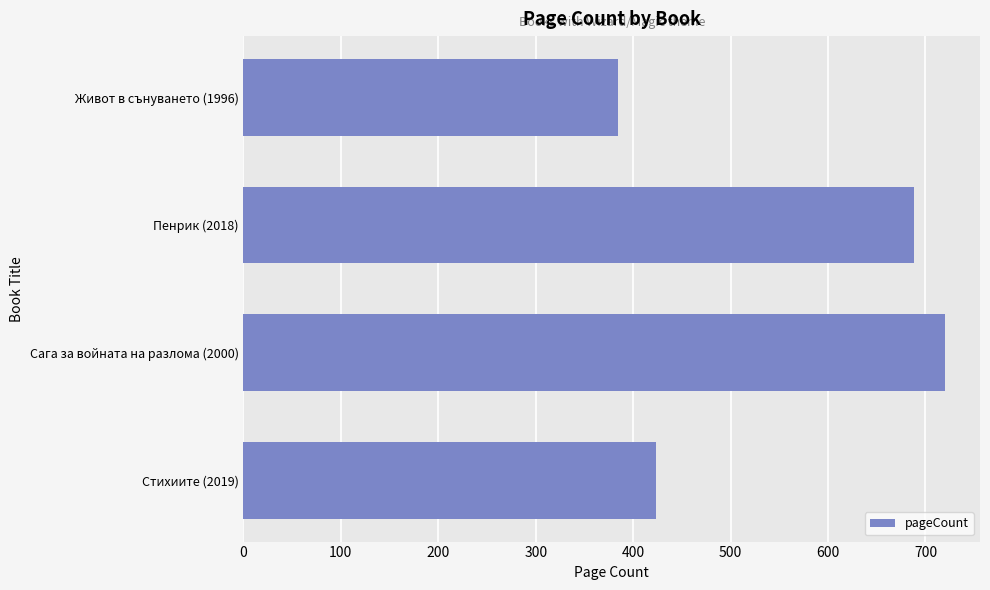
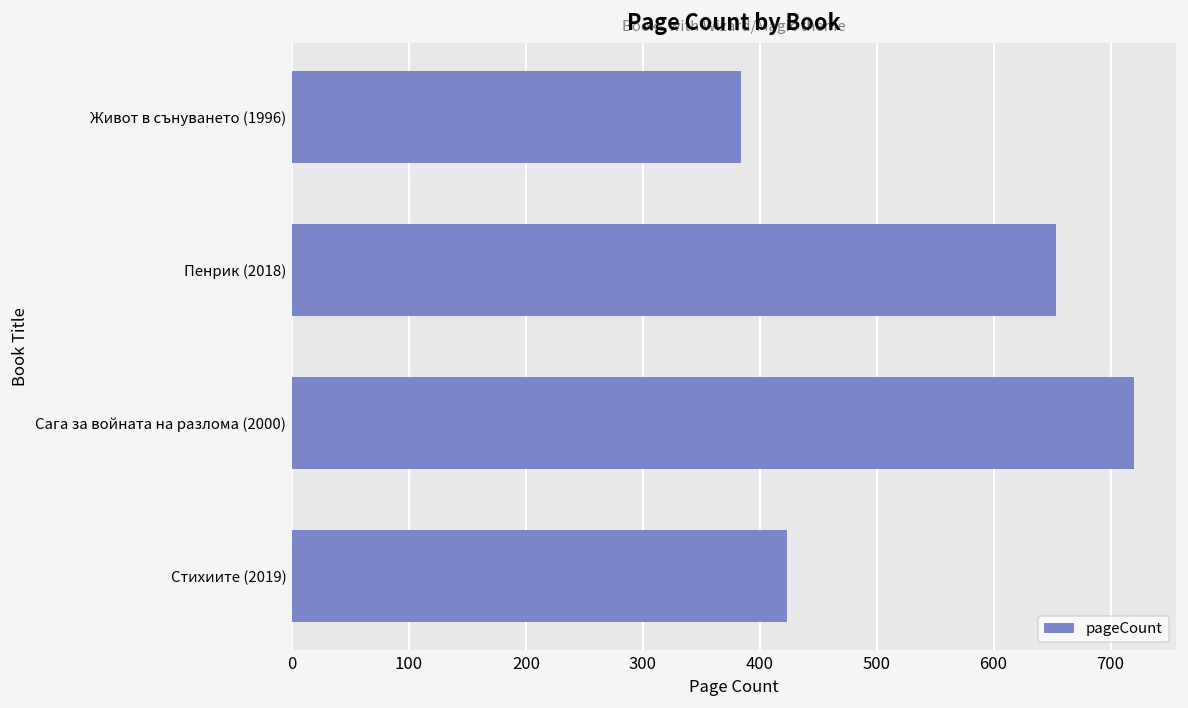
Пенрик (2018): 690 -> 650
